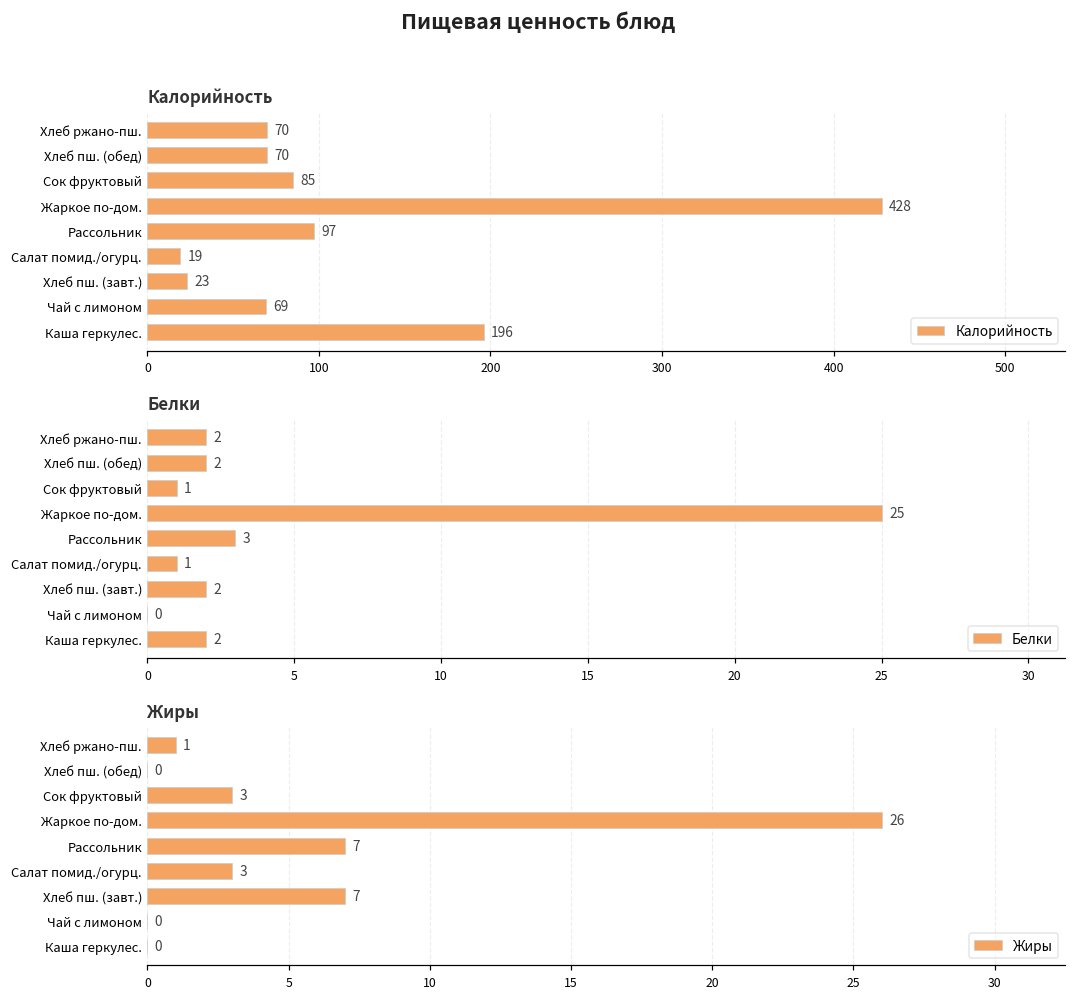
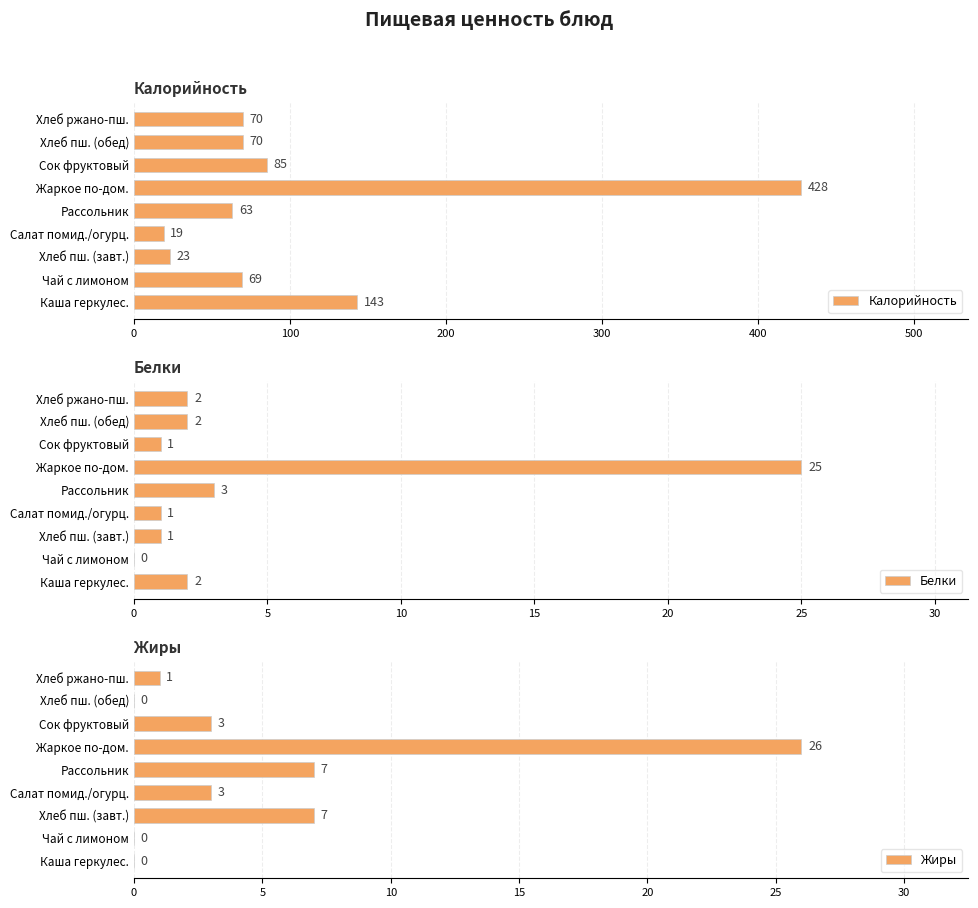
Калорийность, Рассольник: 97 -> 63
Калорийность, Каша геркулес.: 196 -> 143
Белки, Хлеб пш. (завт.): 2 -> 1
